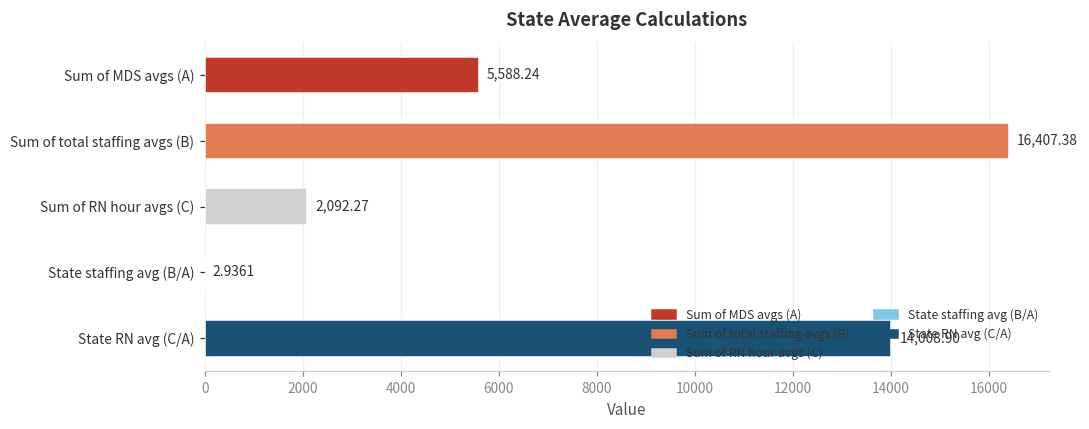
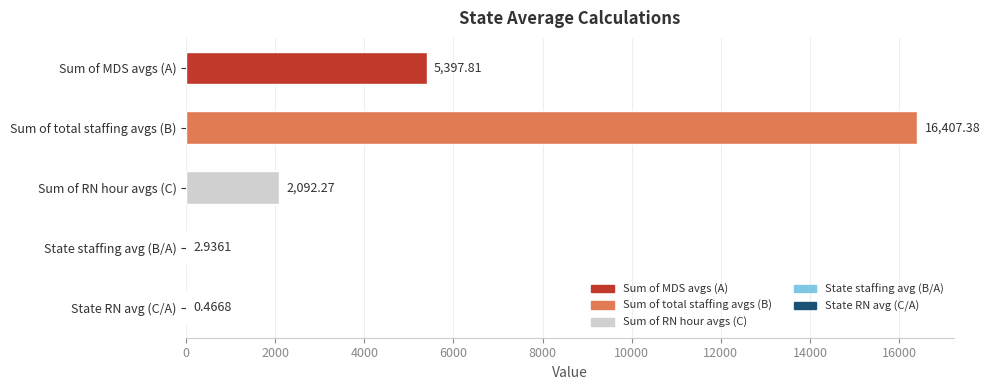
Sum of MDS avgs (A): 5,588.24 -> 5,397.81
State RN avg (C/A): 14,008.90 -> 0.4668
